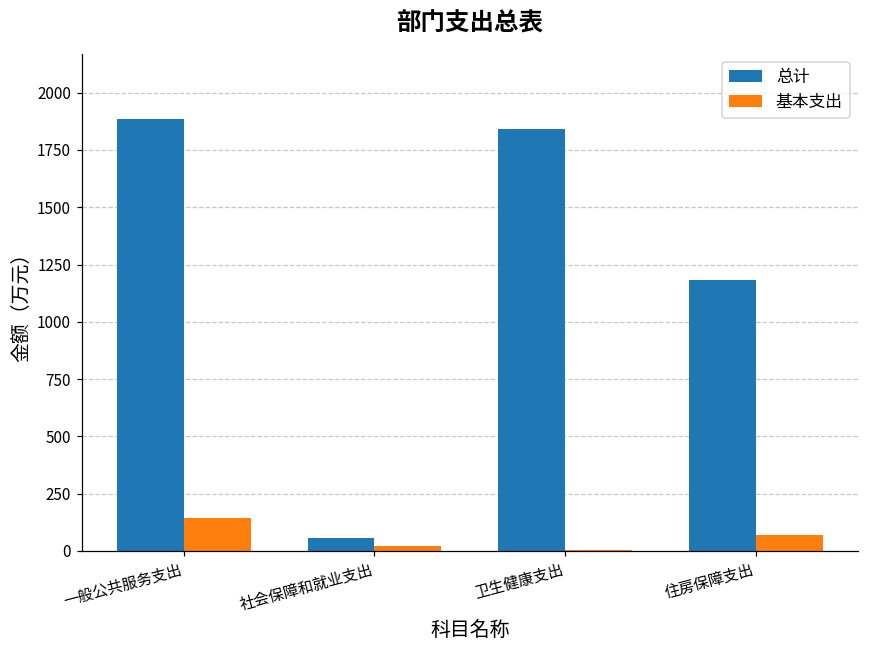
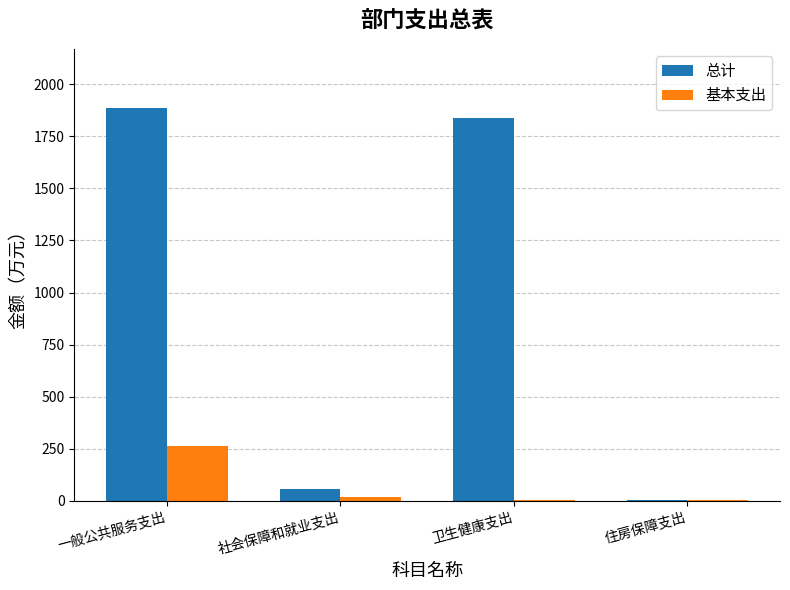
基本支出, 一般公共服务支出: 140 -> 270
总计, 住房保障支出: 1180 -> 10
基本支出, 住房保障支出: 70 -> 10
